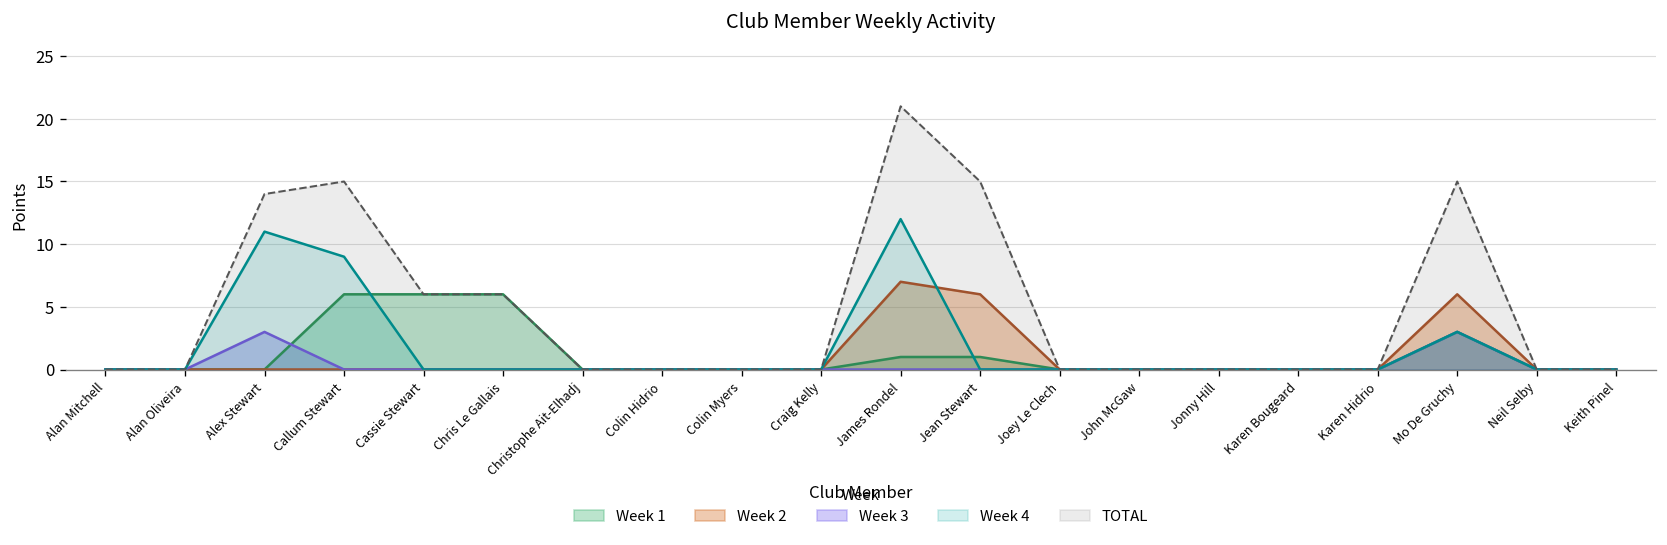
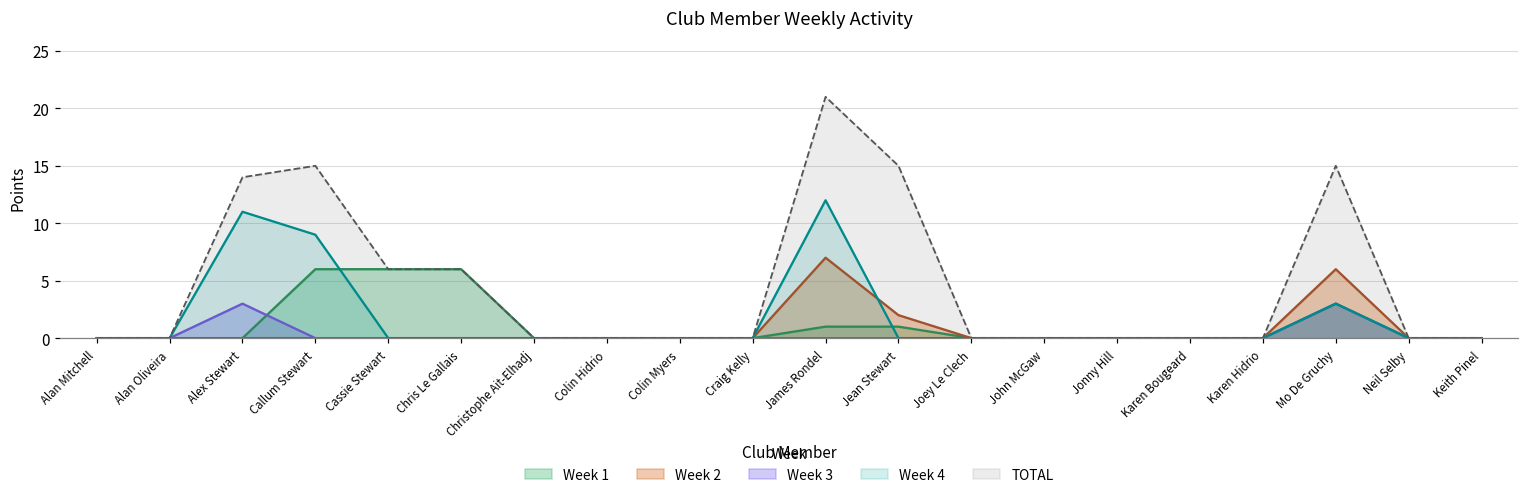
Week 2, Jean Stewart: 6 -> 2
